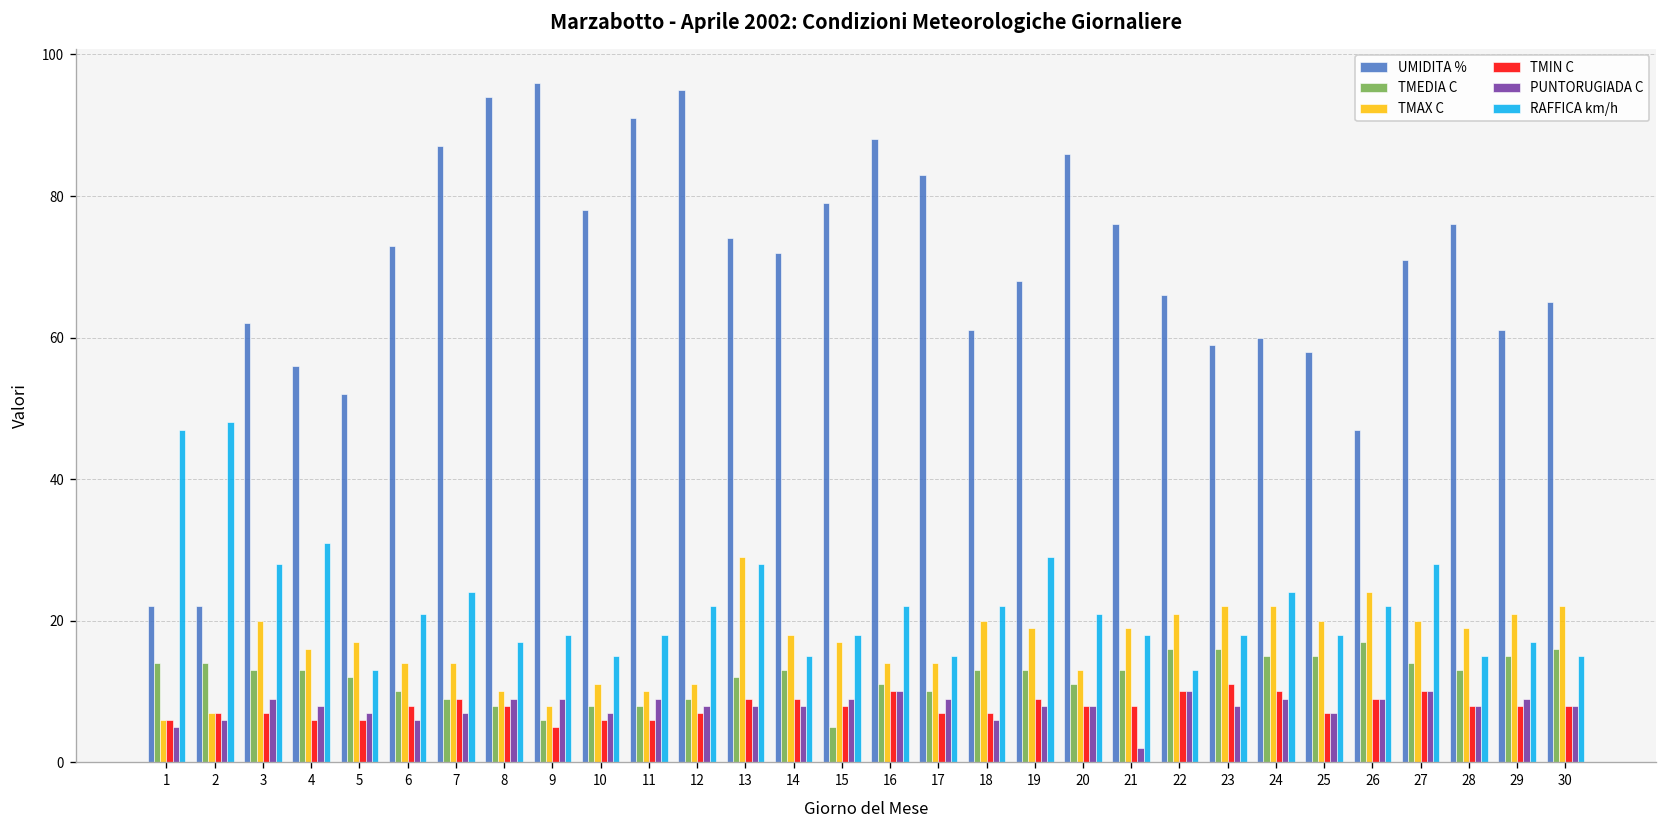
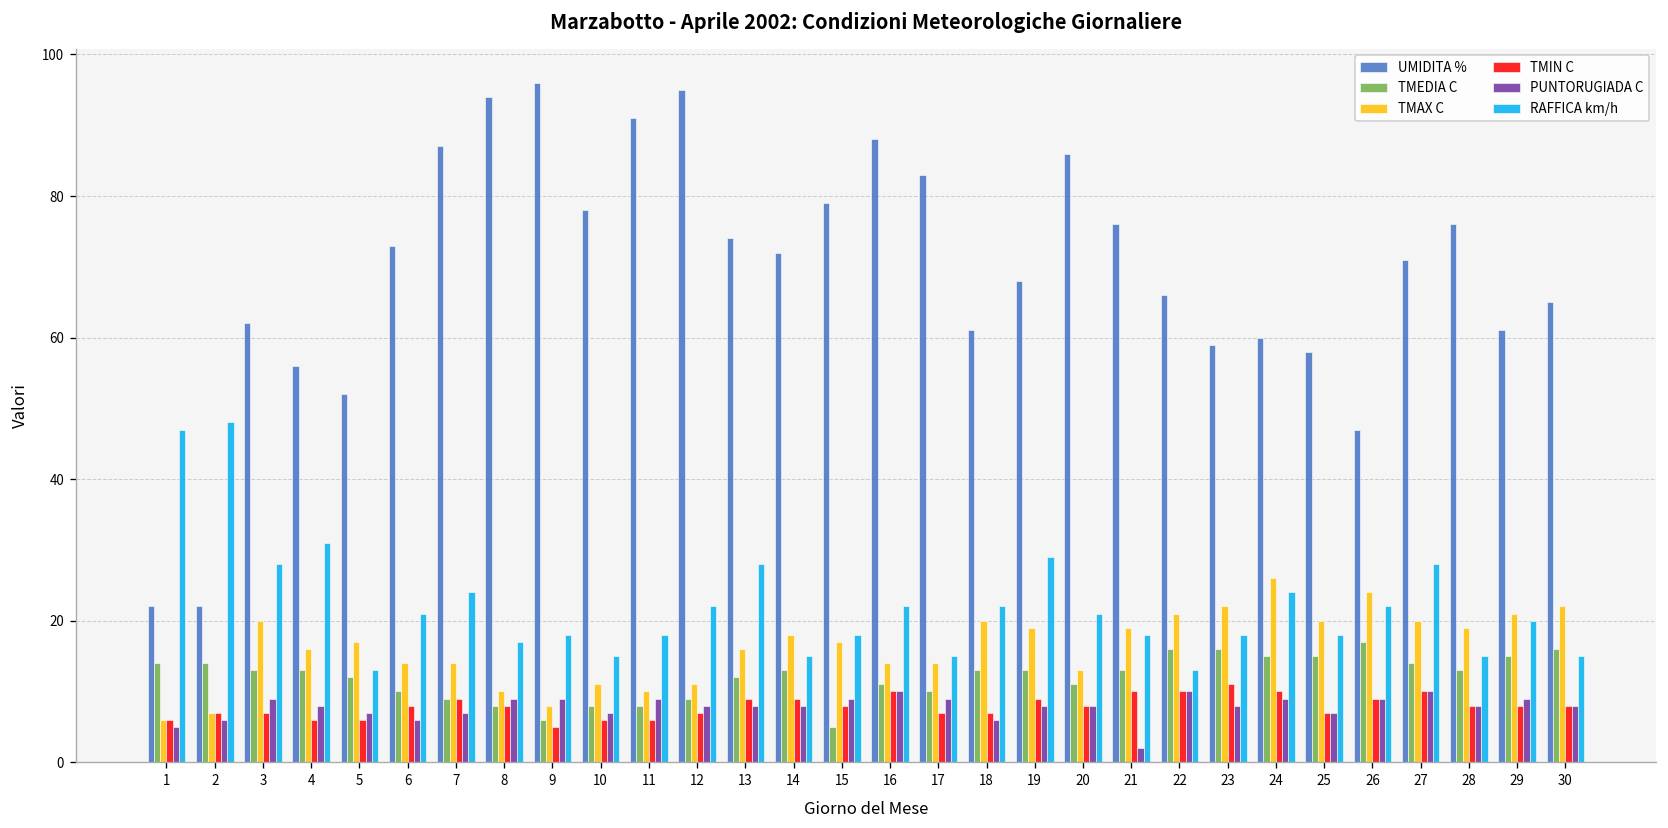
TMAX C, 13: 29 -> 16
TMIN C, 21: 8 -> 10
TMAX C, 24: 22 -> 26
RAFFICA km/h, 29: 17 -> 20
